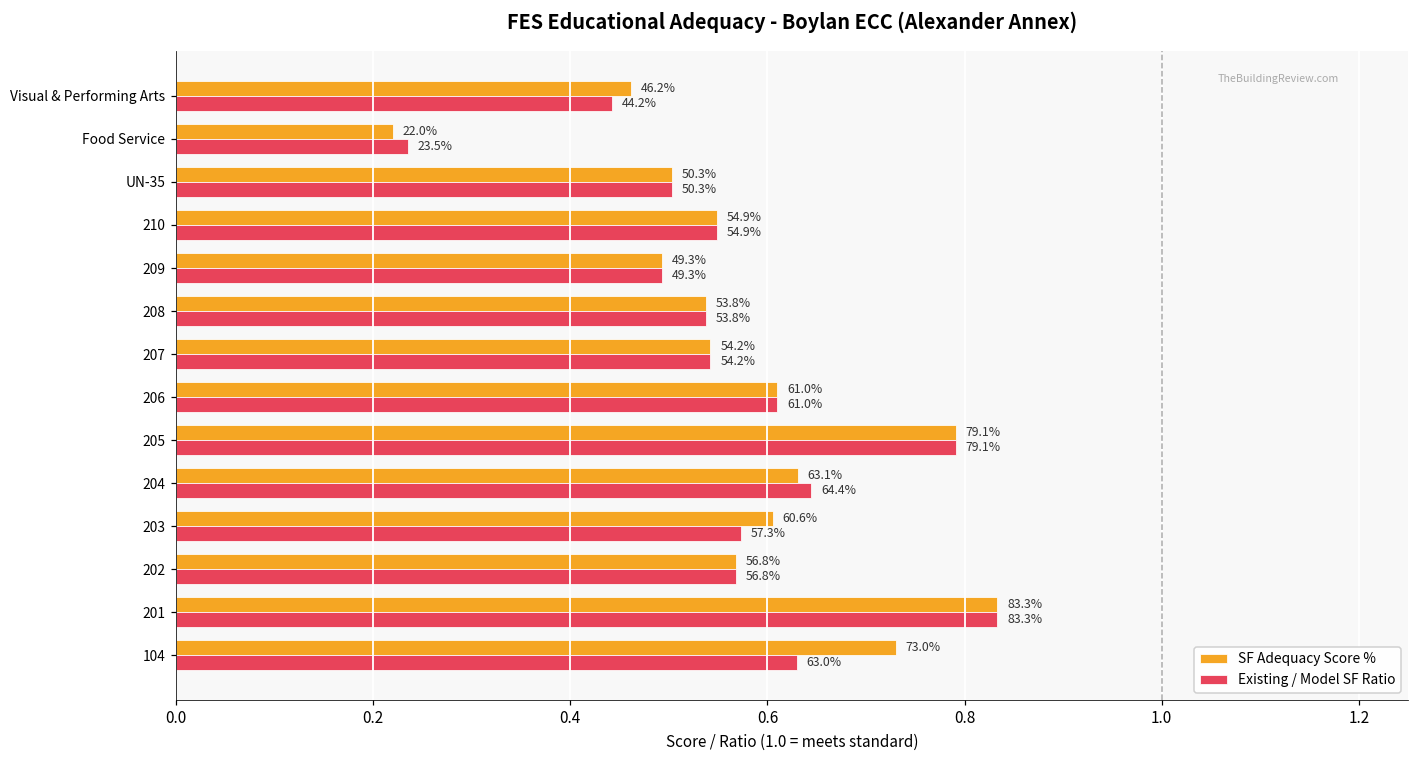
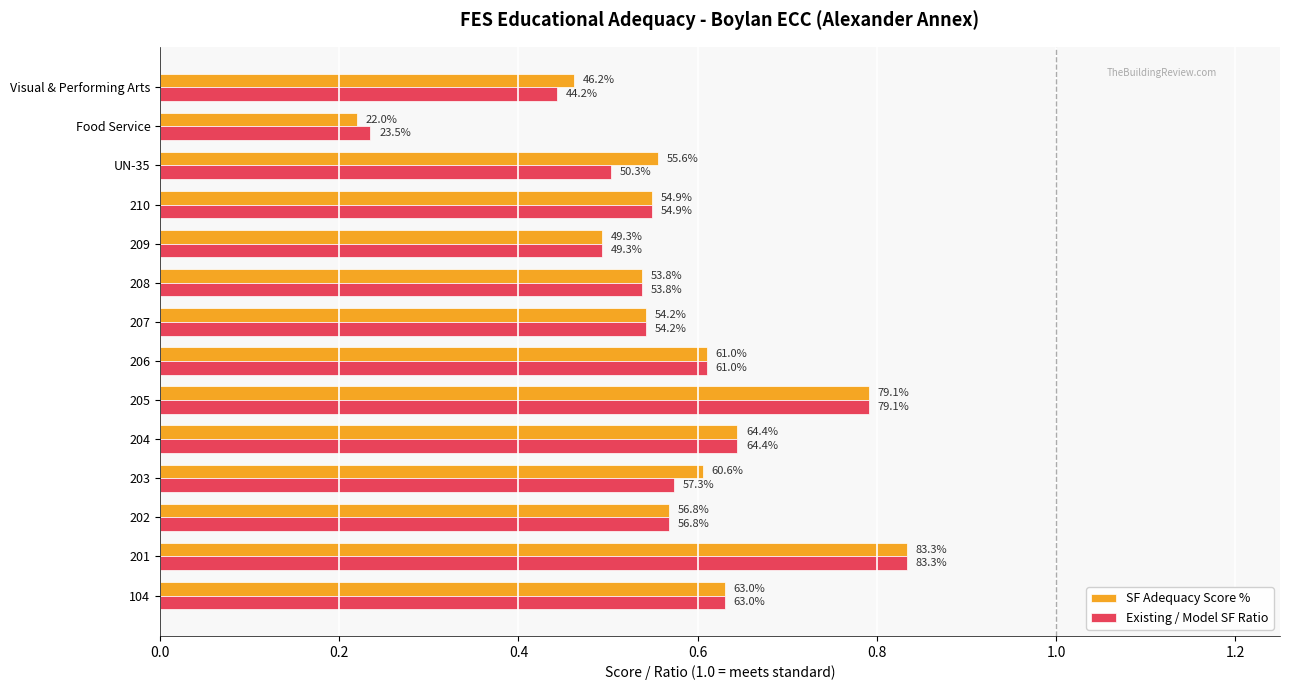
SF Adequacy Score %, UN-35: 50.3% -> 55.6%
SF Adequacy Score %, 204: 63.1% -> 64.4%
SF Adequacy Score %, 104: 73.0% -> 63.0%
